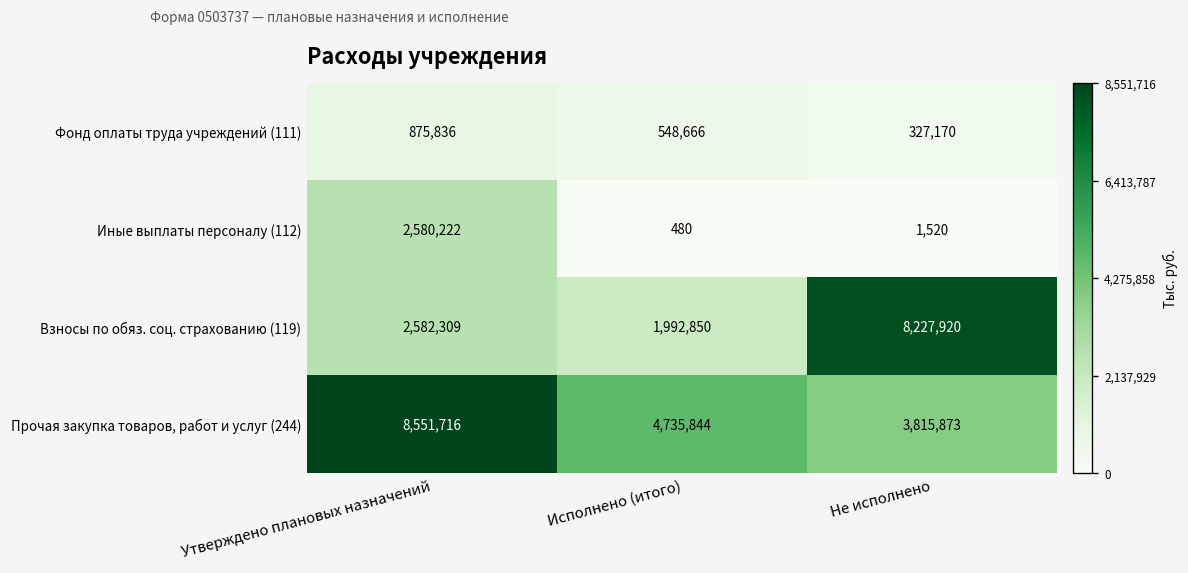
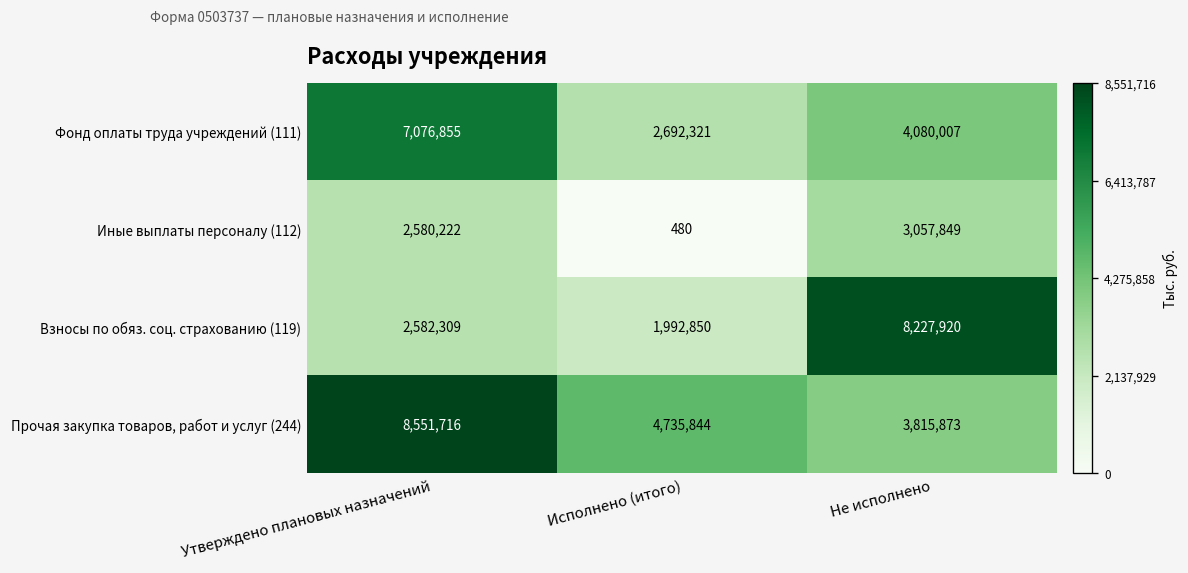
Фонд оплаты труда учреждений (111), Утверждено плановых назначений: 875,836 -> 7,076,855
Фонд оплаты труда учреждений (111), Исполнено (итого): 548,666 -> 2,692,321
Фонд оплаты труда учреждений (111), Не исполнено: 327,170 -> 4,080,007
Иные выплаты персоналу (112), Не исполнено: 1,520 -> 3,057,849
